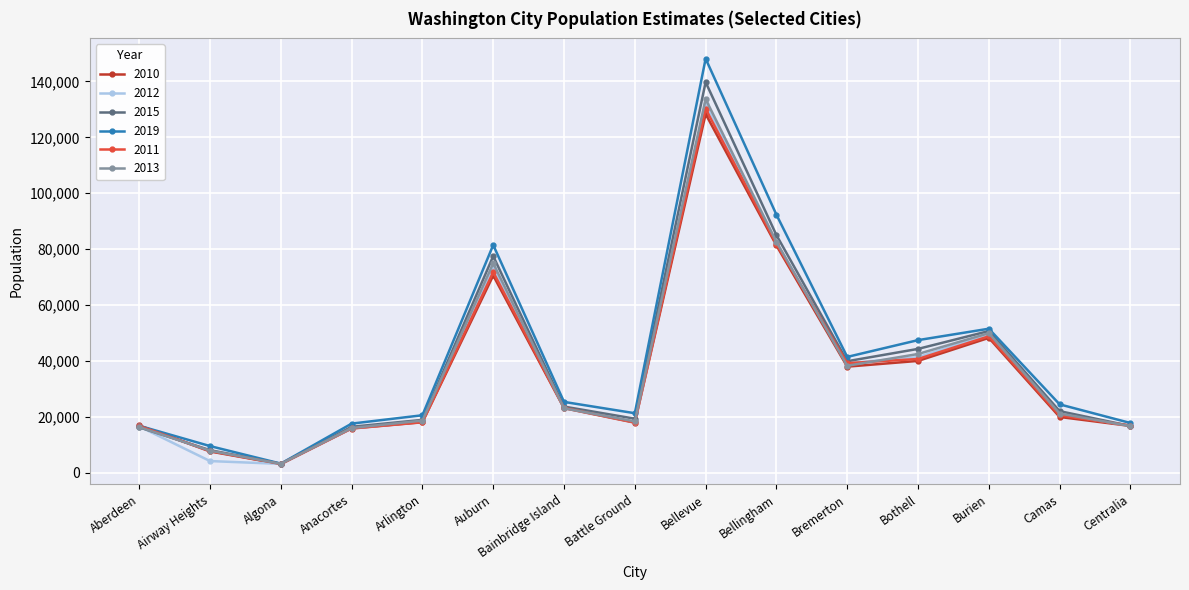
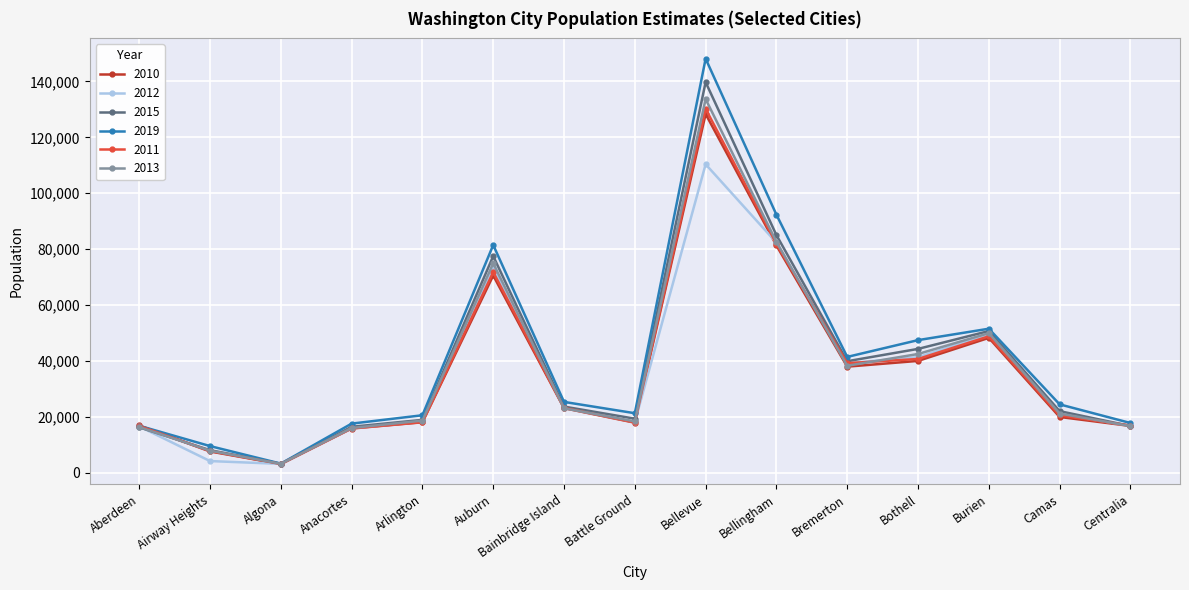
2012, Bellevue: 132,000 -> 110,000
